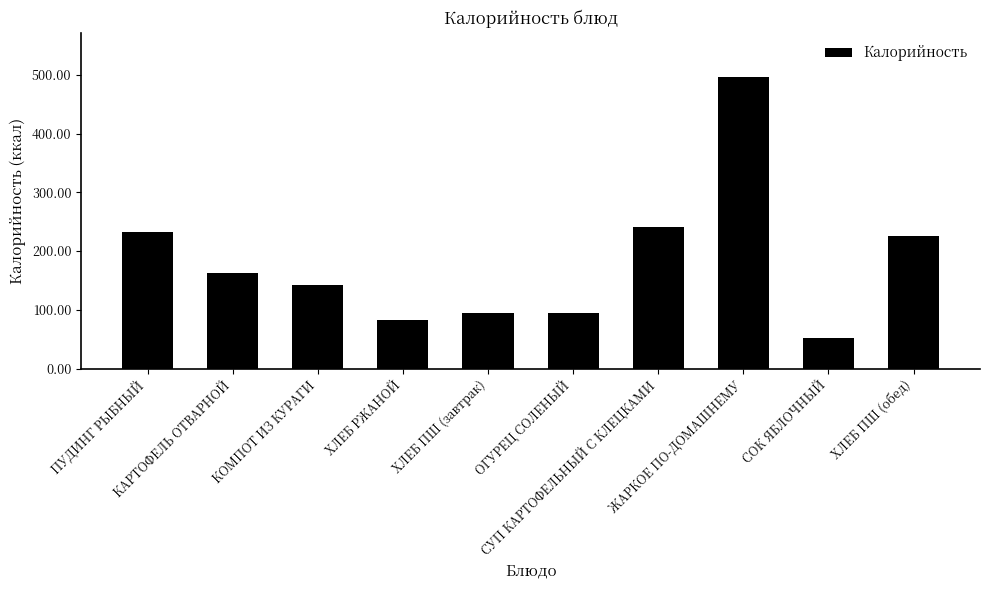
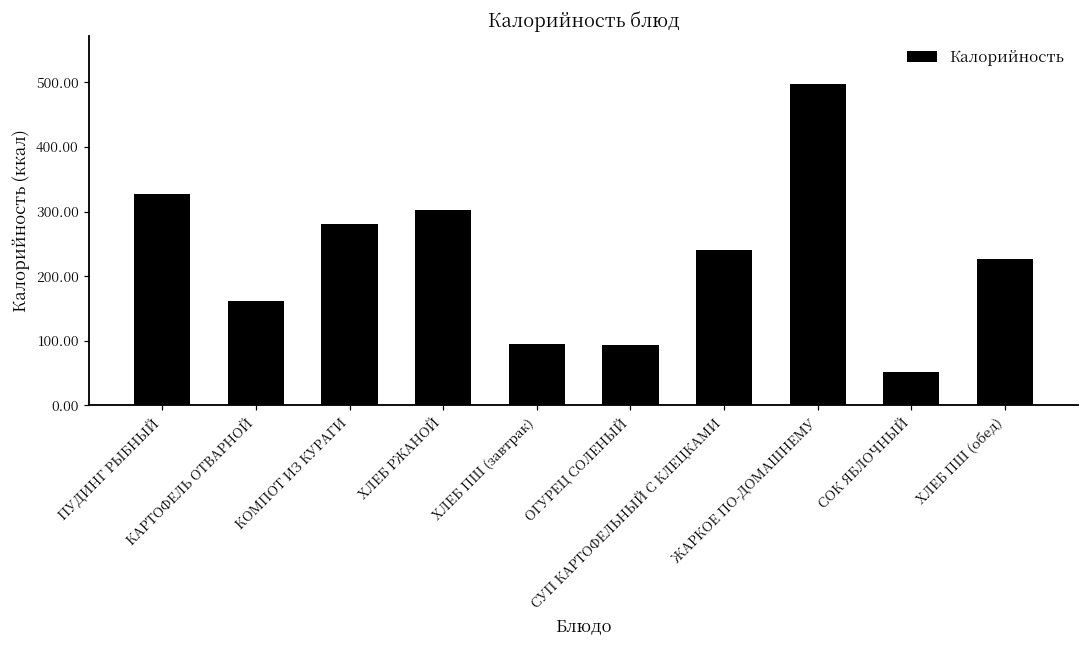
ПУДИНГ РЫБНЫЙ: 230 -> 330
КОМПОТ ИЗ КУРАГИ: 140 -> 280
ХЛЕБ РЖАНОЙ: 80 -> 300
